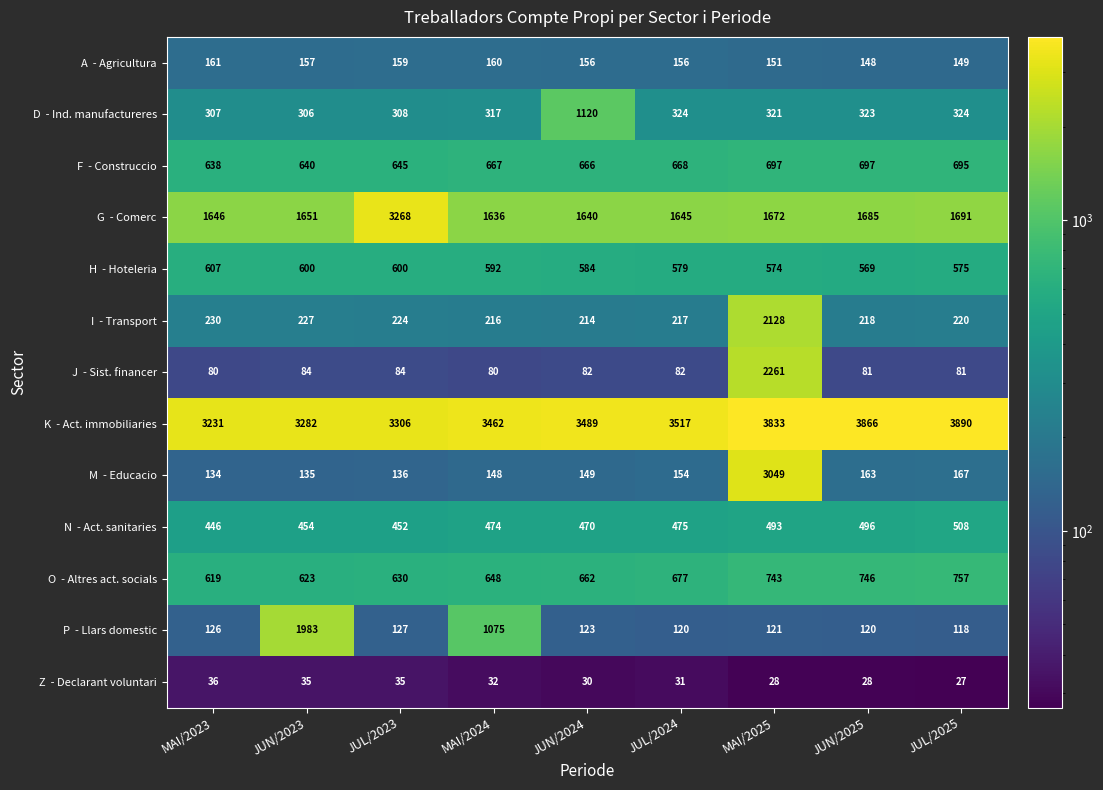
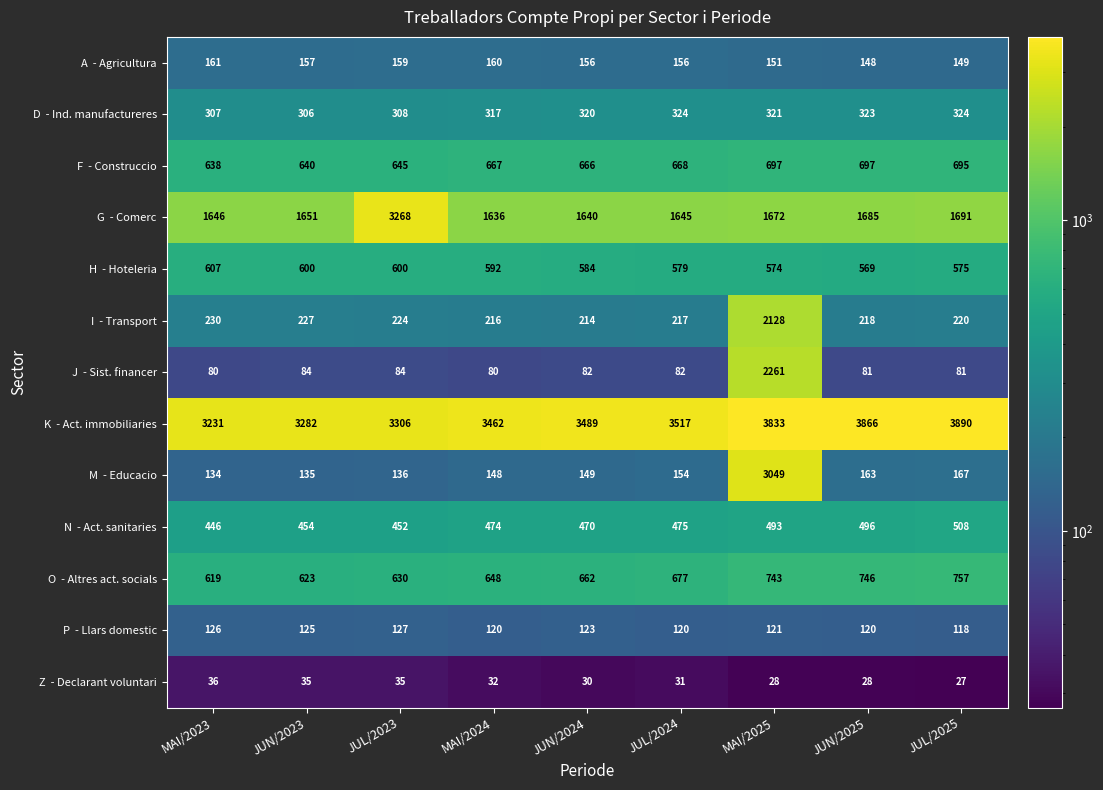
D - Ind. manufactureres, JUN/2024: 1120 -> 320
P - Llars domestic, JUN/2023: 1983 -> 125
P - Llars domestic, MAI/2024: 1075 -> 120
